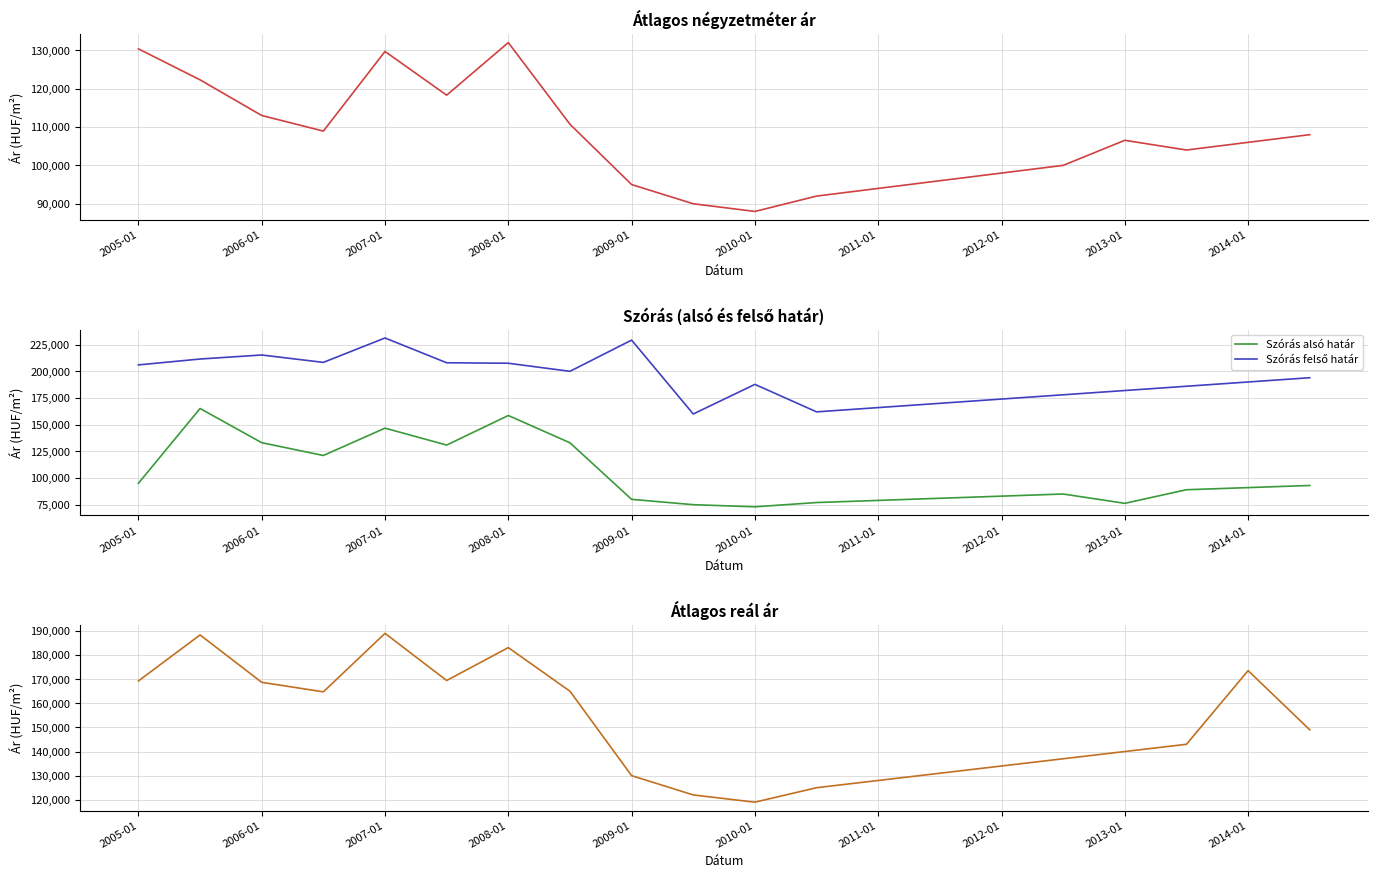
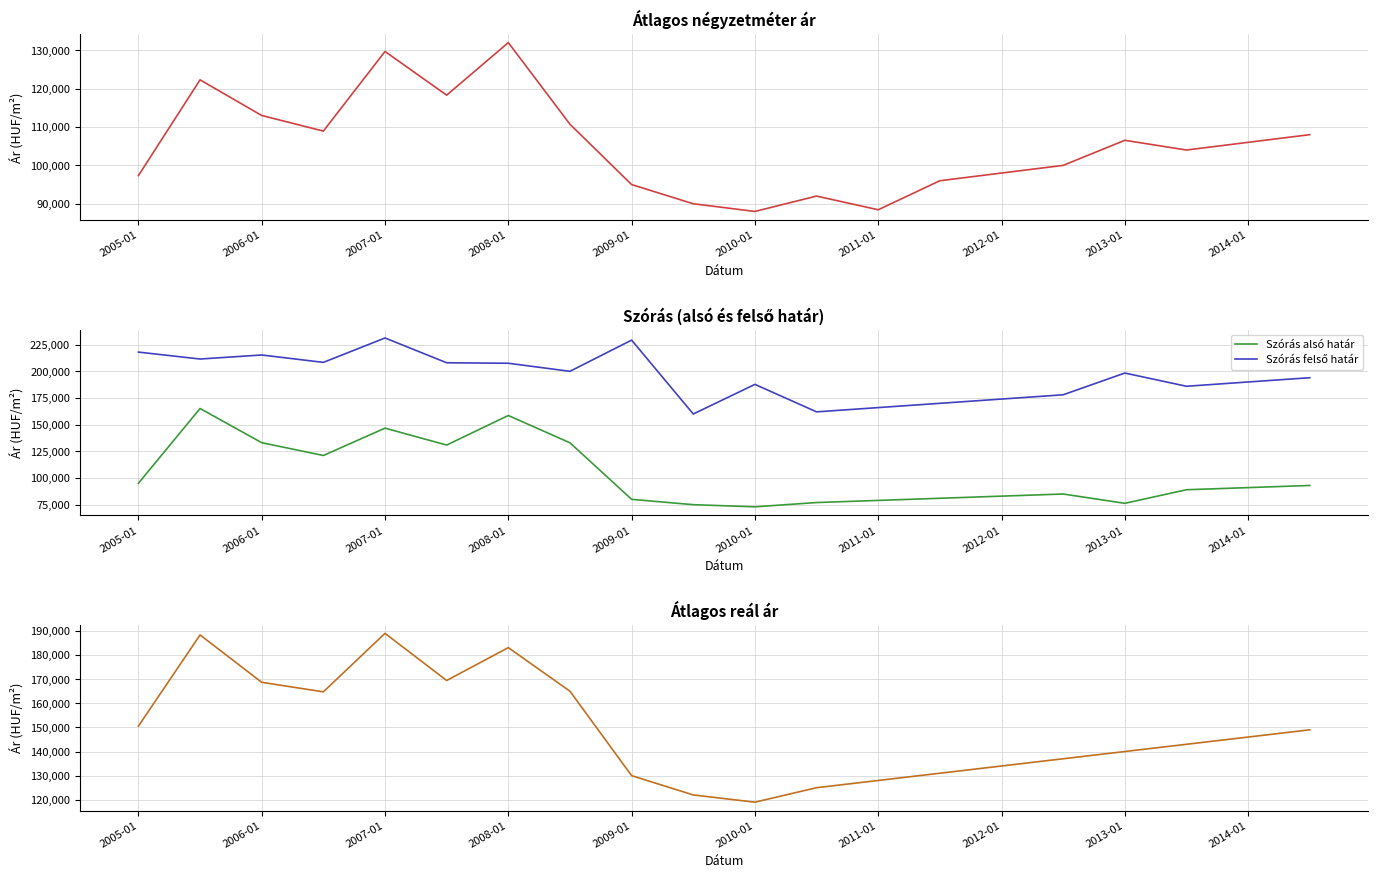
Átlagos négyzetméter ár, 2005-01: 130,000 -> 97,000
Átlagos négyzetméter ár, 2011-01: 94,000 -> 88,000
Szórás (alsó és felső határ), Szórás felső határ, 2005-01: 206,000 -> 218,000
Szórás (alsó és felső határ), Szórás felső határ, 2013-01: 182,000 -> 198,000
Átlagos reál ár, 2005-01: 169,000 -> 151,000
Átlagos reál ár, 2014-01: 174,000 -> 146,000
